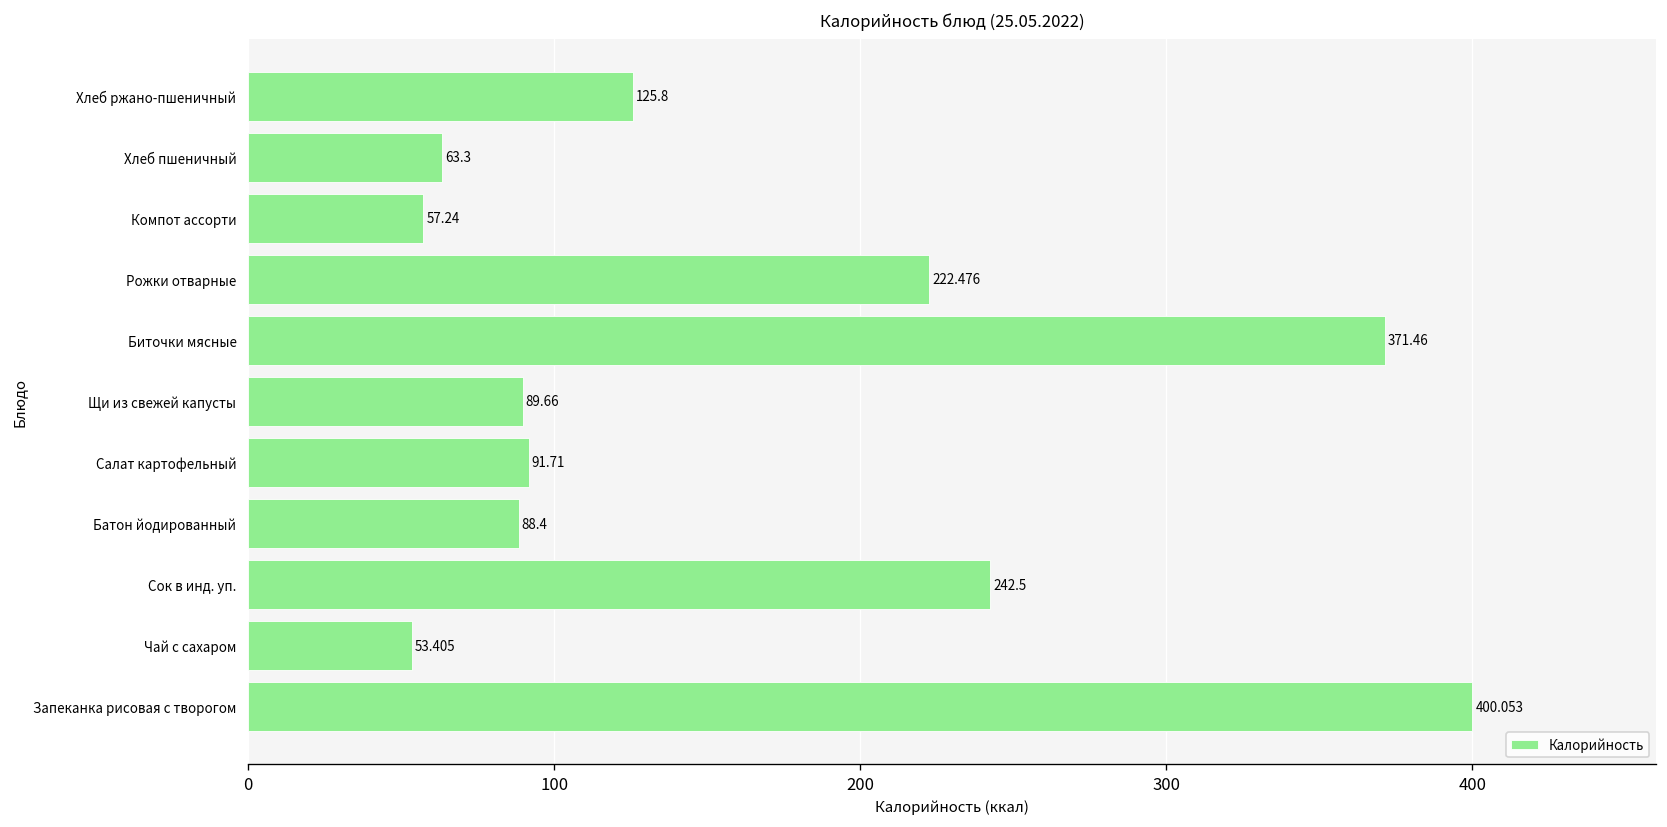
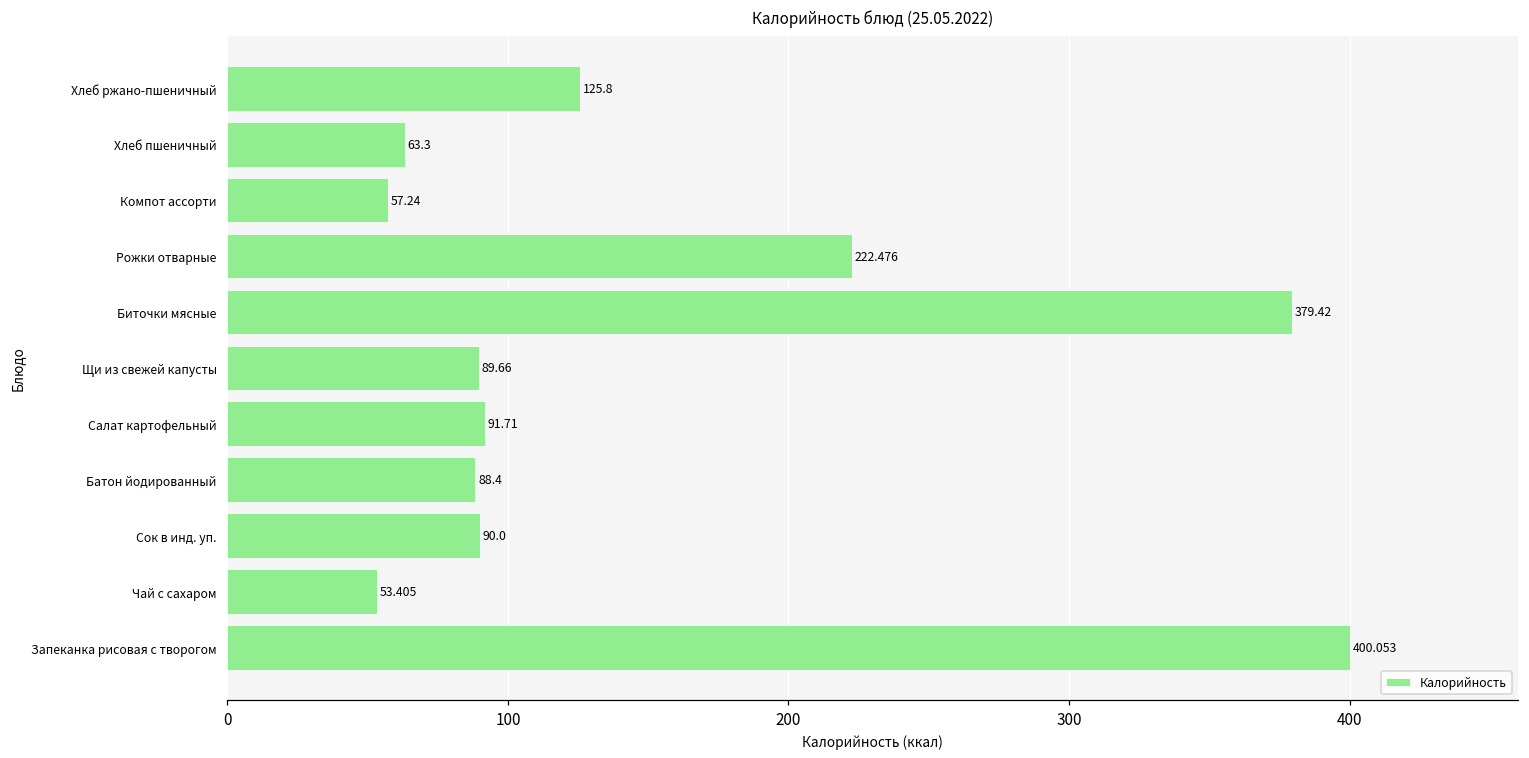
Биточки мясные: 371.46 -> 379.42
Сок в инд. уп.: 242.5 -> 90.0
